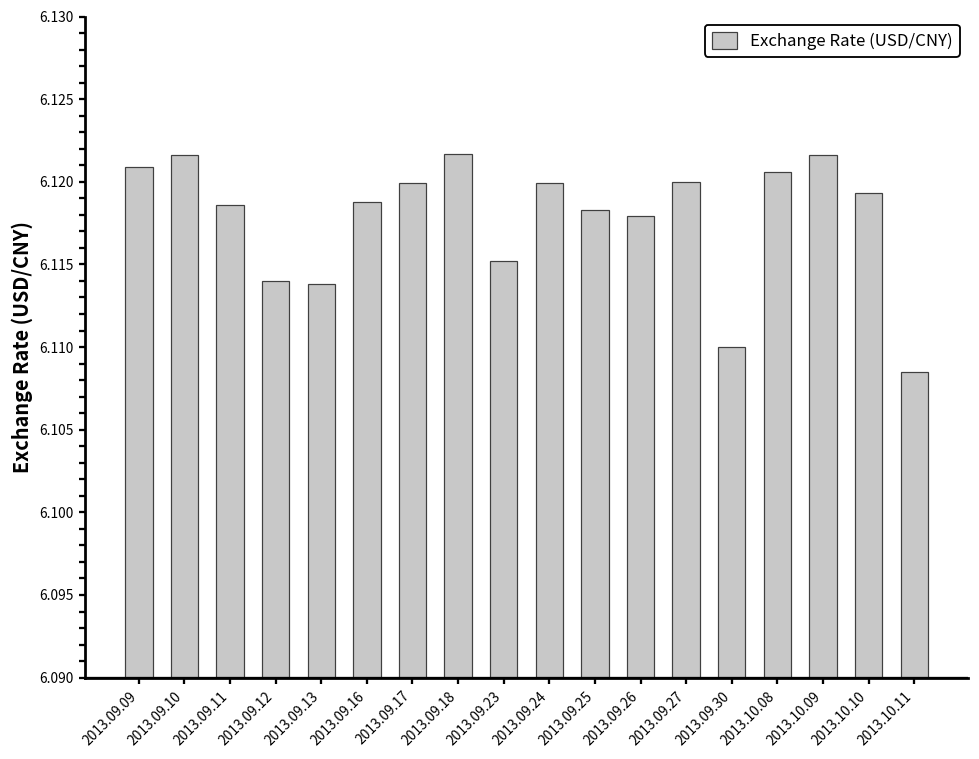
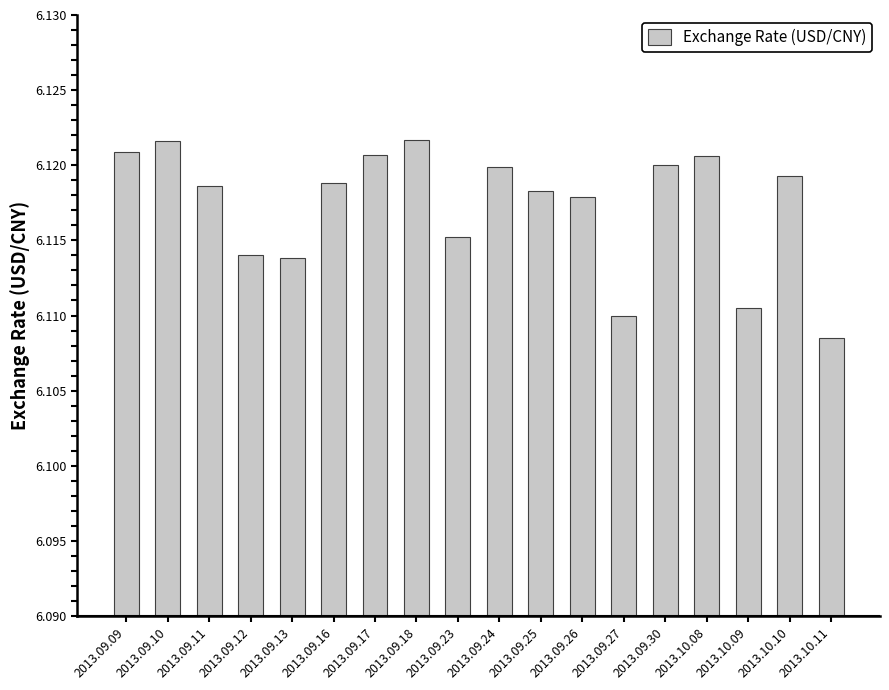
2013.09.17: 6.1199 -> 6.1207
2013.09.27: 6.12 -> 6.11
2013.09.30: 6.11 -> 6.12
2013.10.09: 6.1216 -> 6.1105
